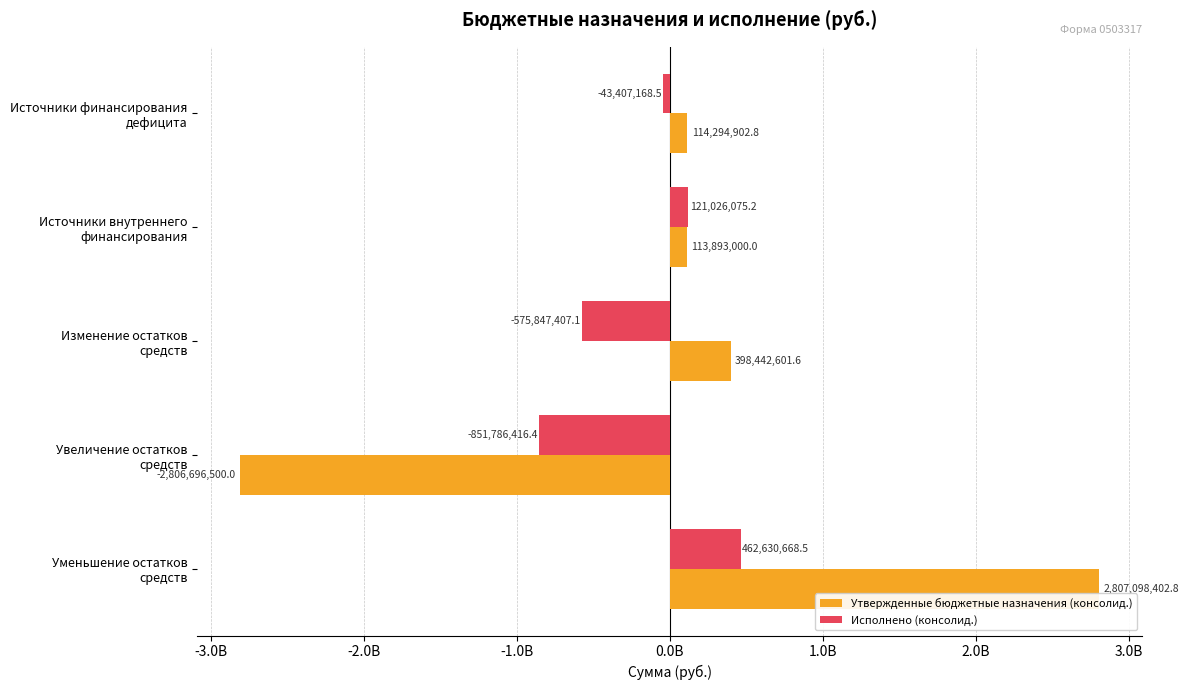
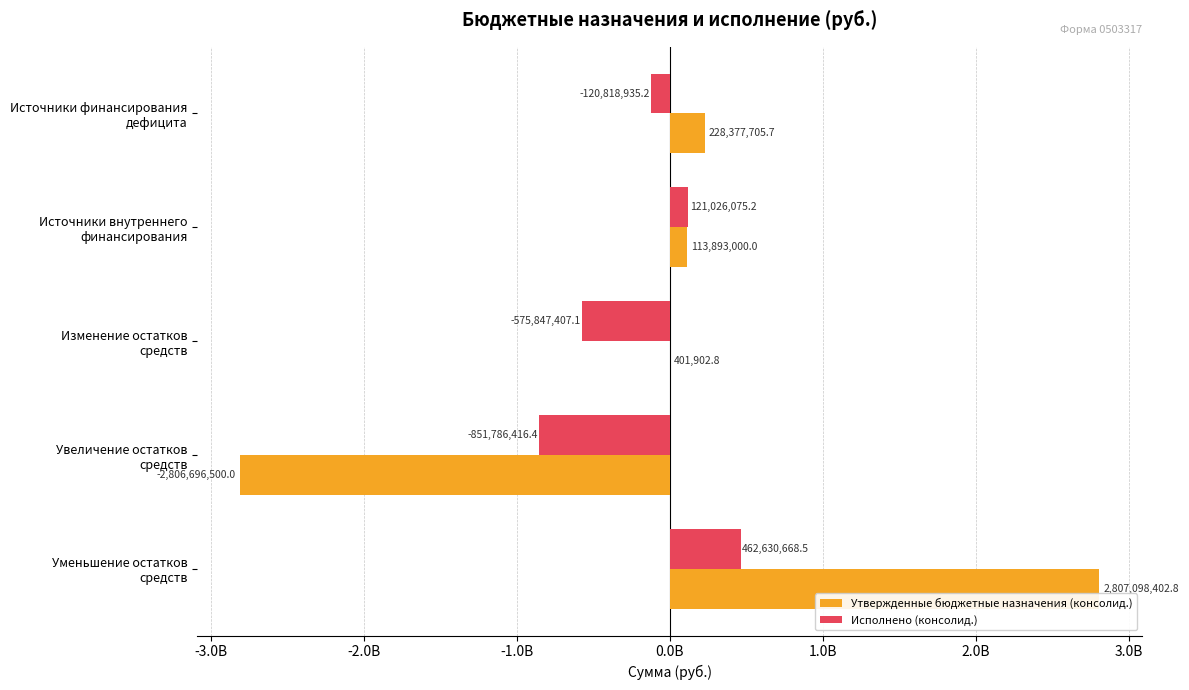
Исполнено (консолид.), Источники финансирования дефицита: -43,407,168.5 -> -120,818,935.2
Утвержденные бюджетные назначения (консолид.), Источники финансирования дефицита: 114,294,902.8 -> 228,377,705.7
Утвержденные бюджетные назначения (консолид.), Изменение остатков средств: 398,442,601.6 -> 401,902.8
